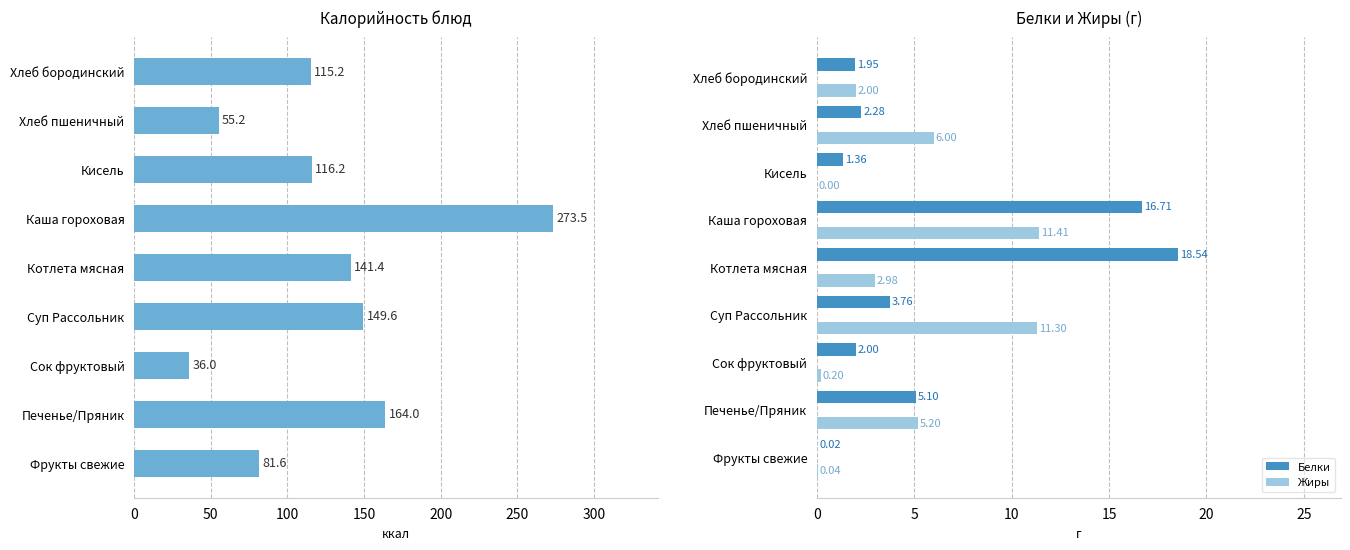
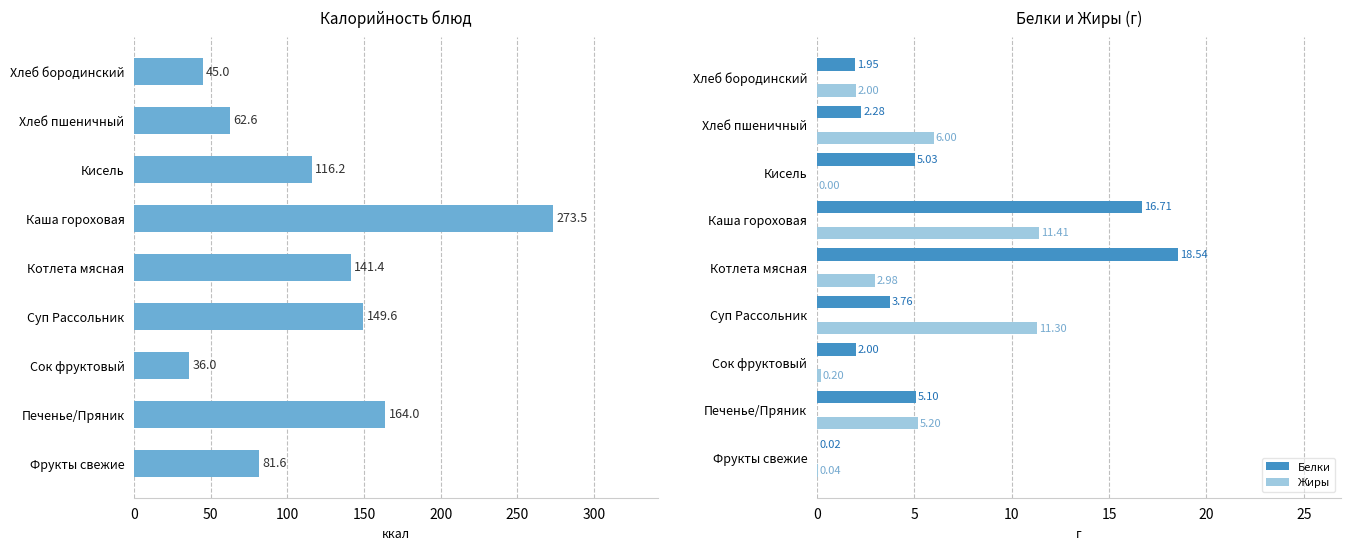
Калорийность блюд, Хлеб бородинский: 115.2 -> 45.0
Калорийность блюд, Хлеб пшеничный: 55.2 -> 62.6
Белки и Жиры (г), Белки, Кисель: 1.36 -> 5.03
